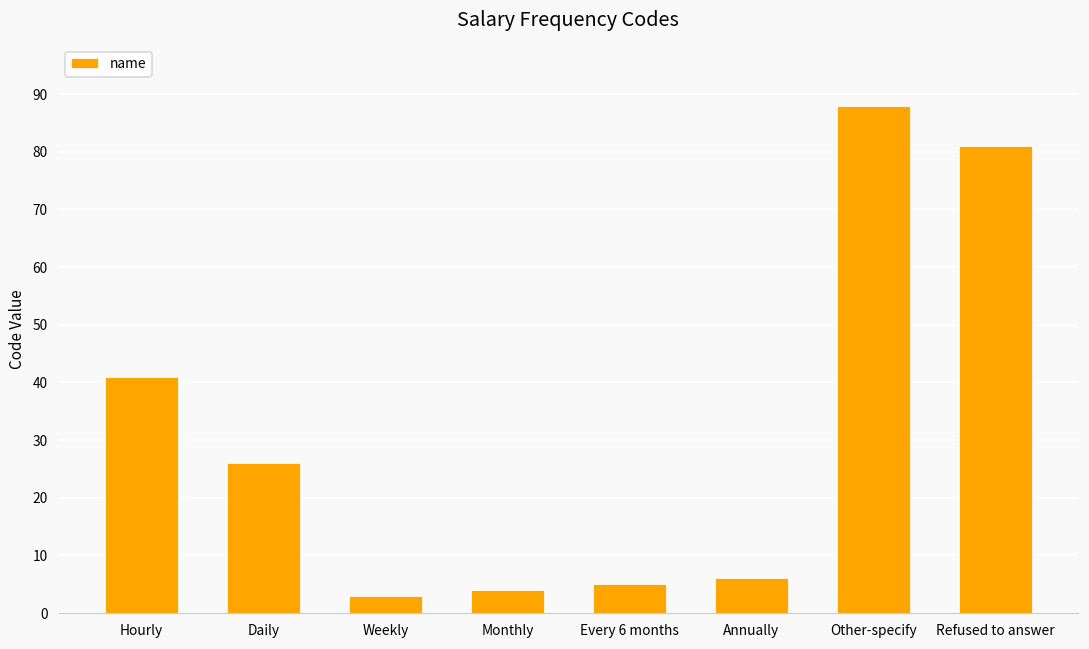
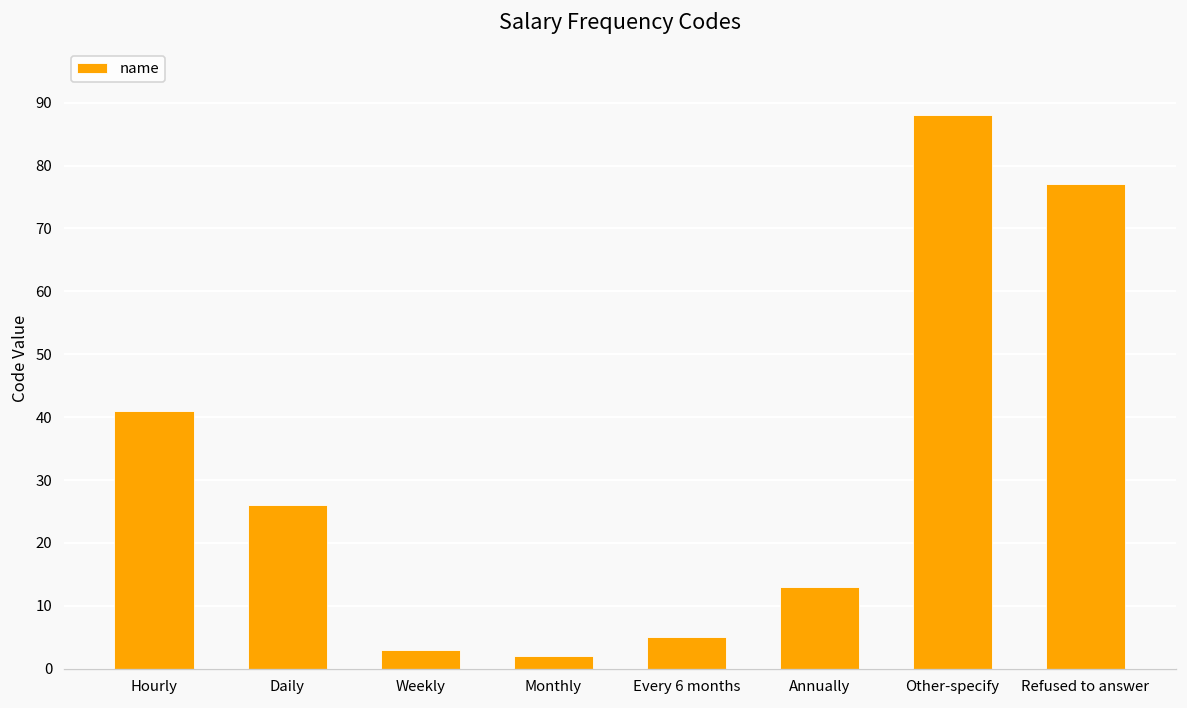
Monthly: 4 -> 2
Annually: 6 -> 13
Refused to answer: 81 -> 77
